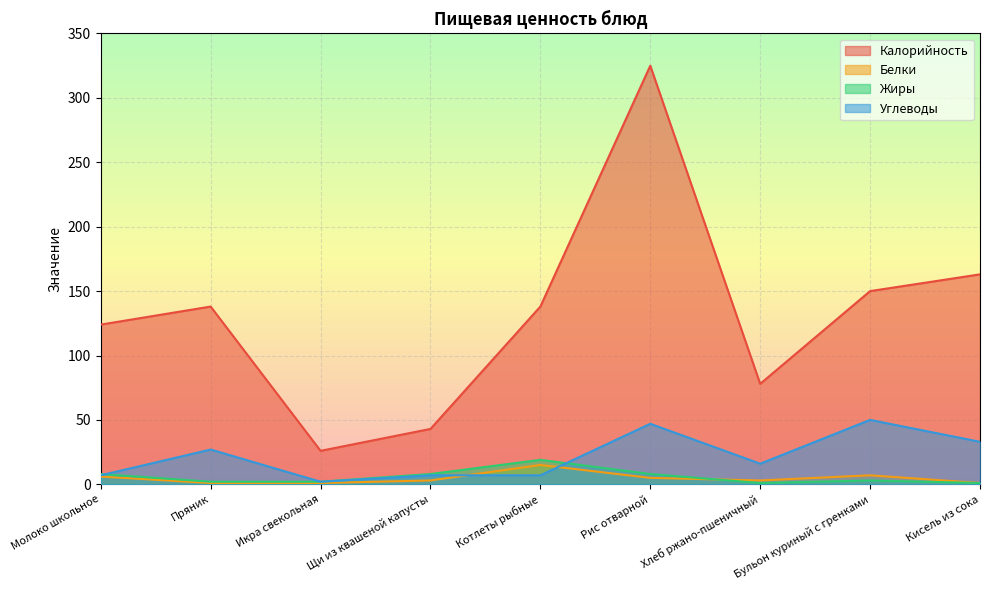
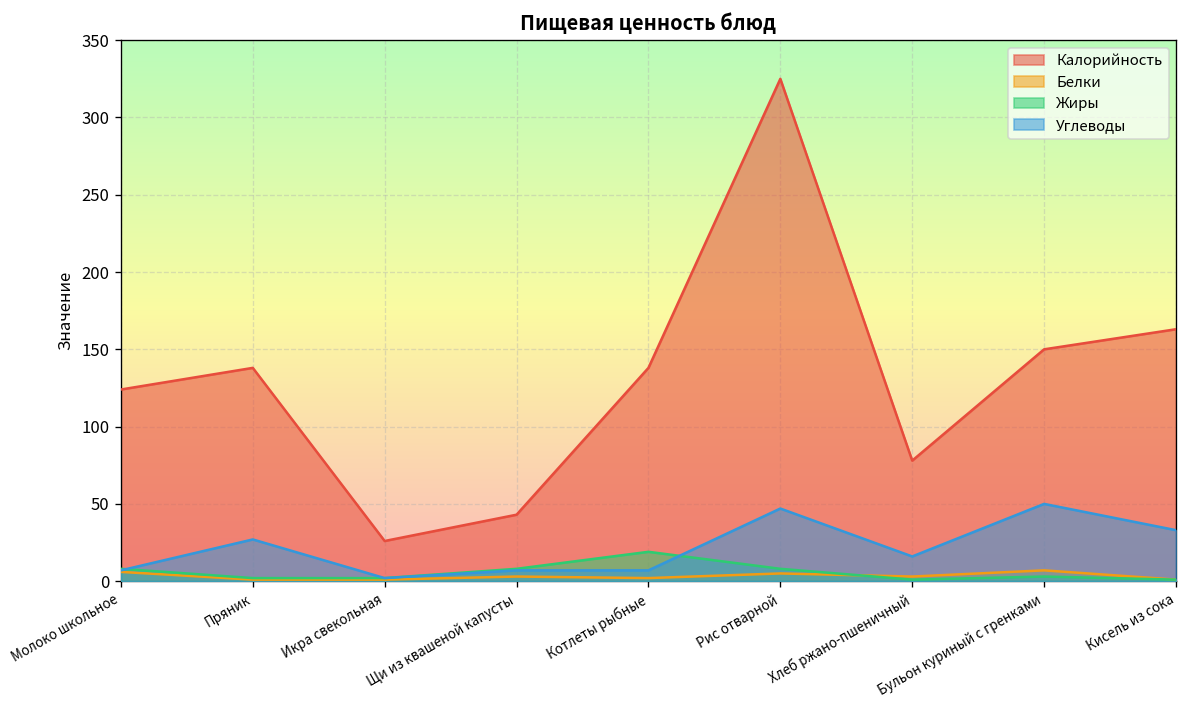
Белки, Котлеты рыбные: 15 -> 2
